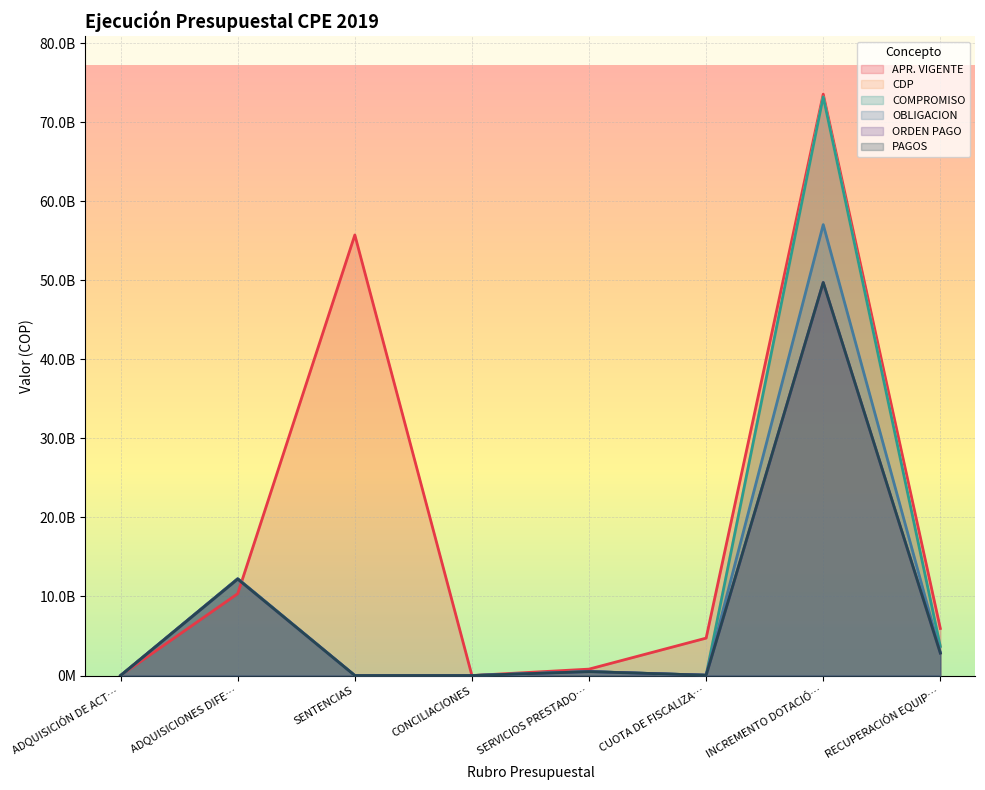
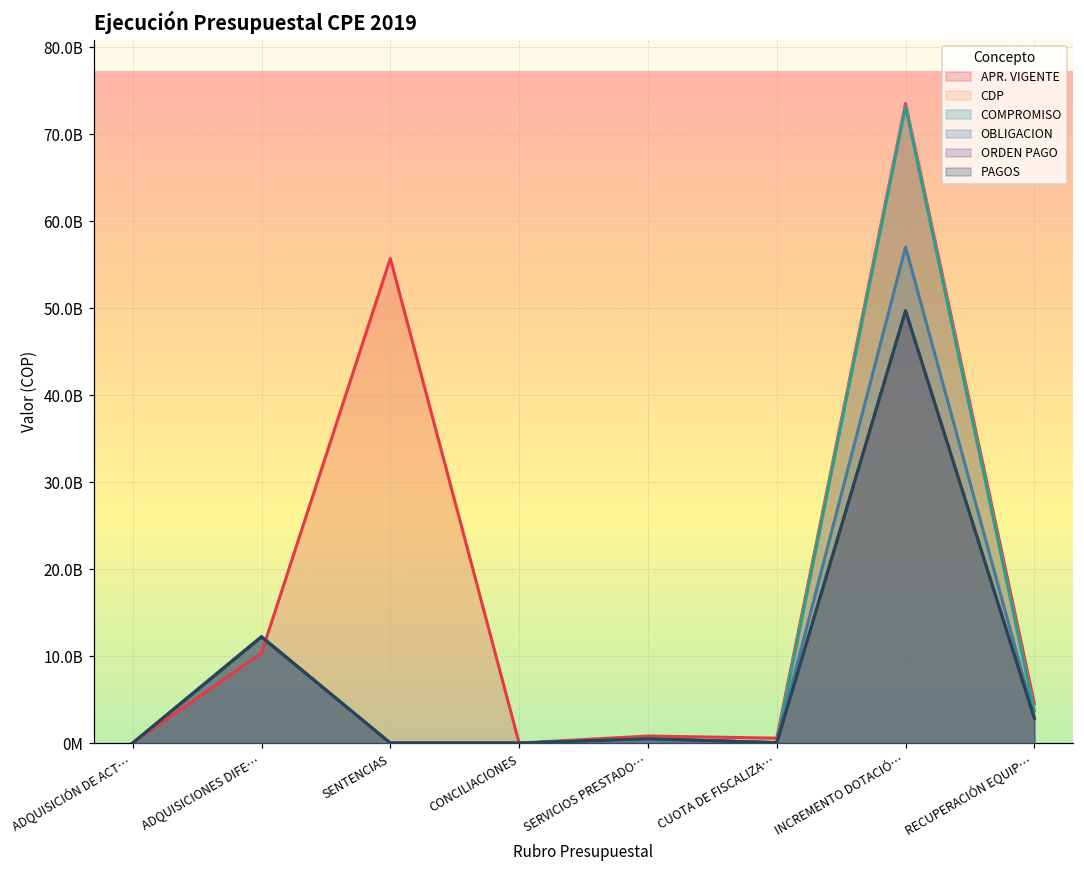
APR. VIGENTE, CUOTA DE FISCALIZA…: 5000000000 -> 1000000000
APR. VIGENTE, RECUPERACIÓN EQUIP…: 6000000000 -> 5000000000
